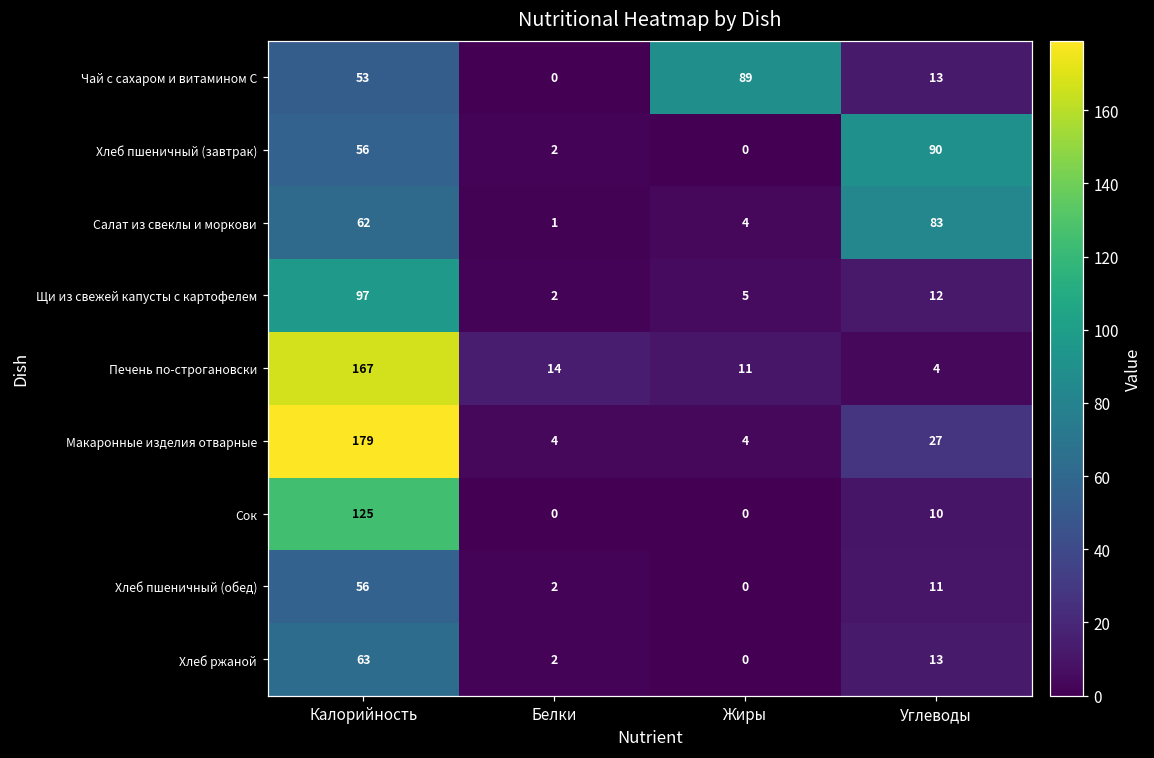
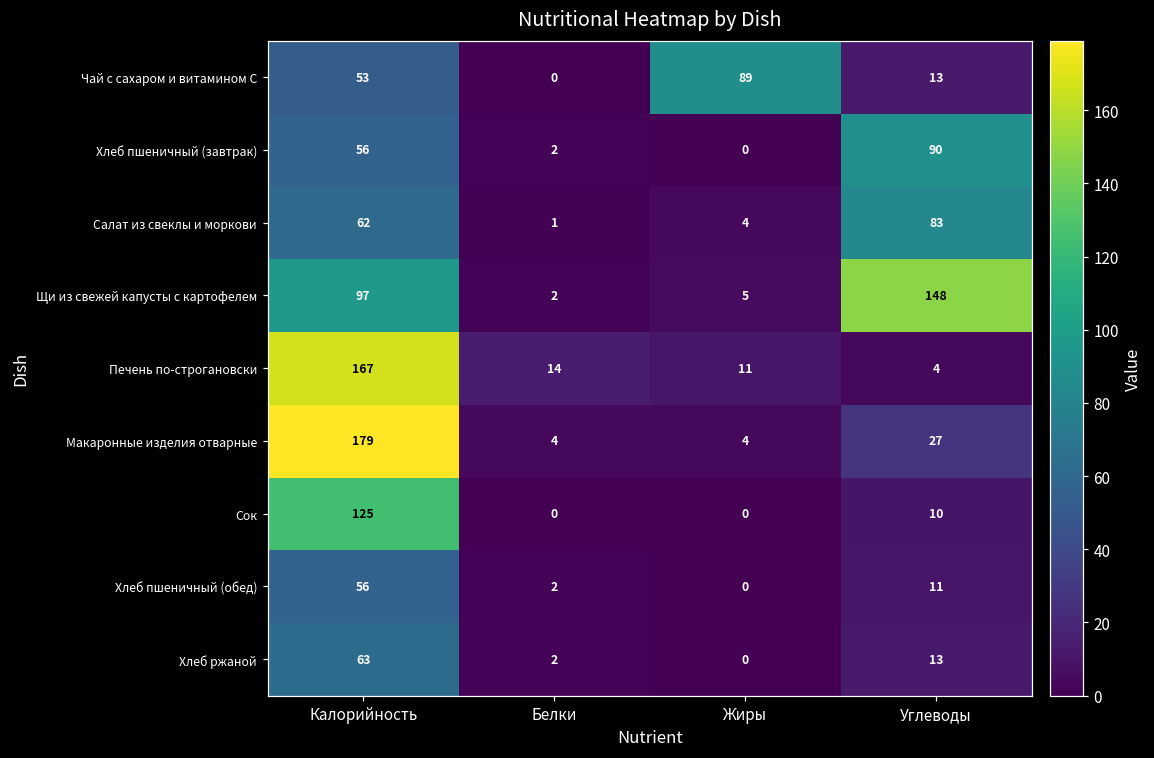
Щи из свежей капусты с картофелем, Углеводы: 12 -> 148
